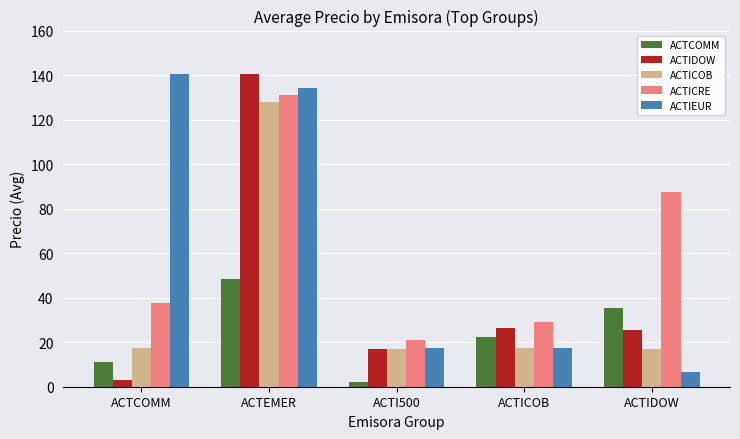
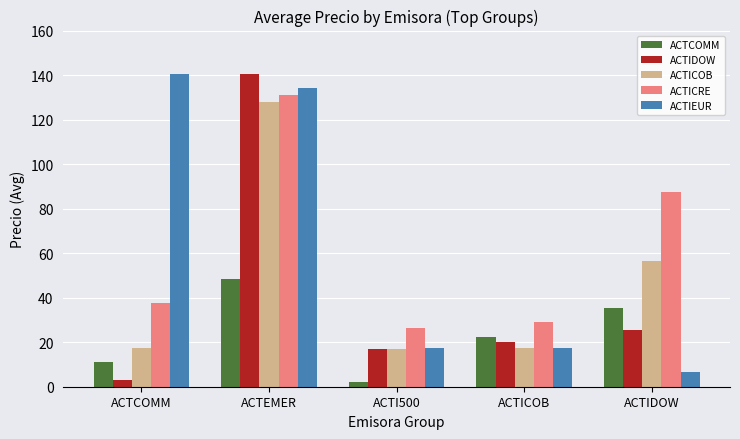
ACTICRE, ACTI500: 21 -> 26
ACTIDOW, ACTICOB: 26 -> 20
ACTICOB, ACTIDOW: 17 -> 57
